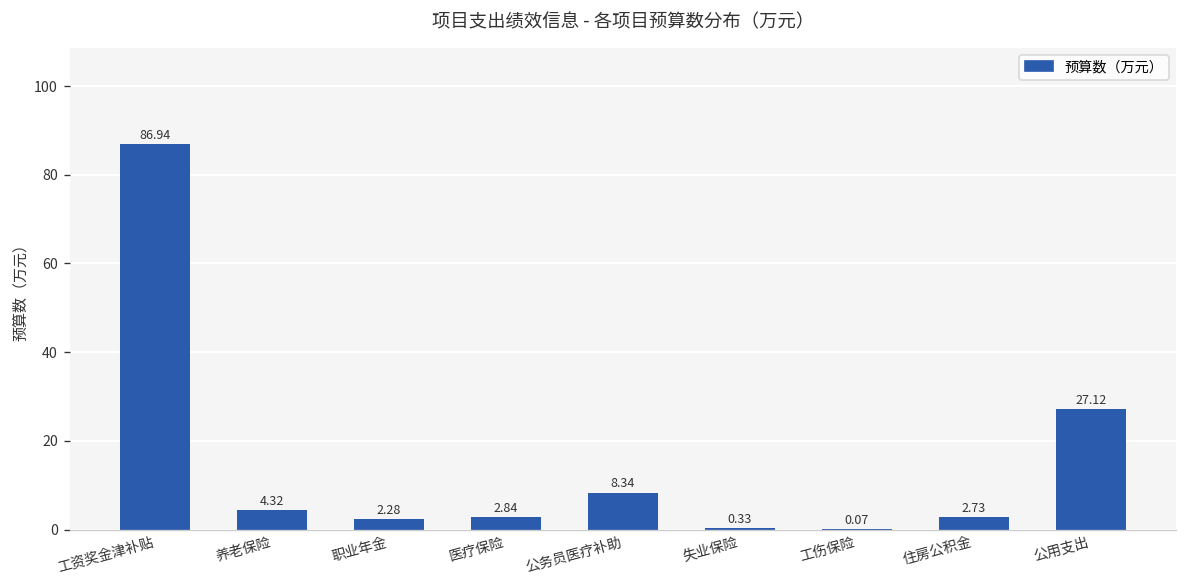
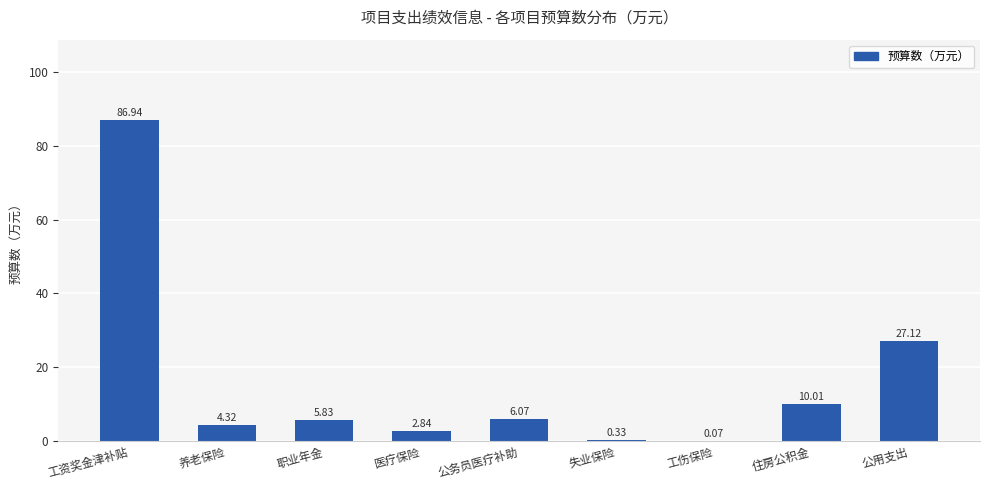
职业年金: 2.28 -> 5.83
公务员医疗补助: 8.34 -> 6.07
住房公积金: 2.73 -> 10.01
